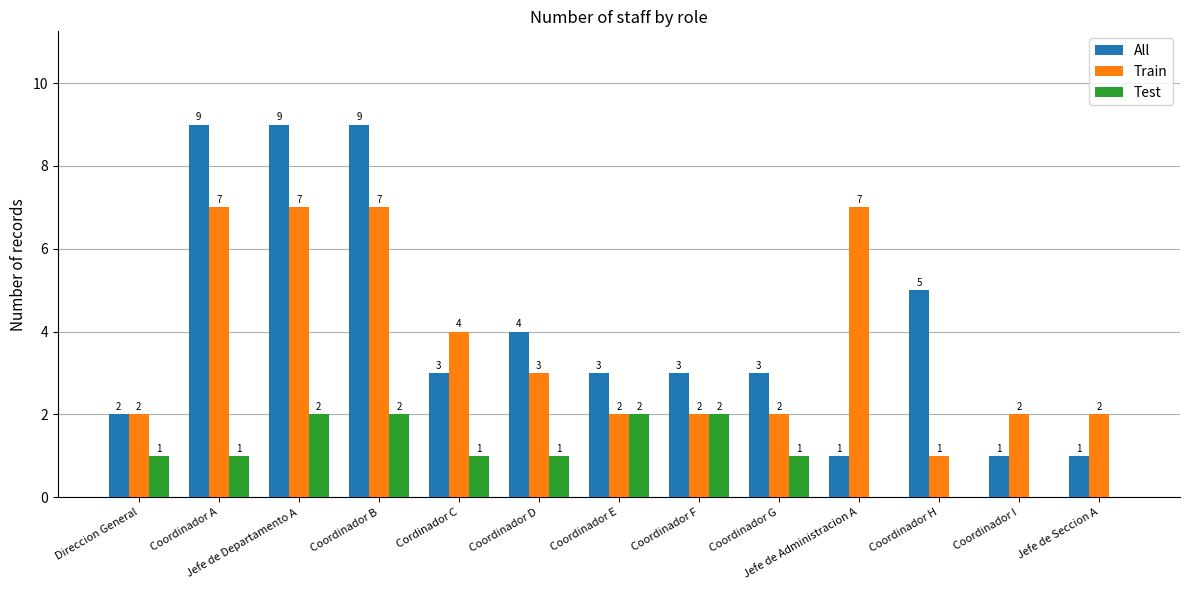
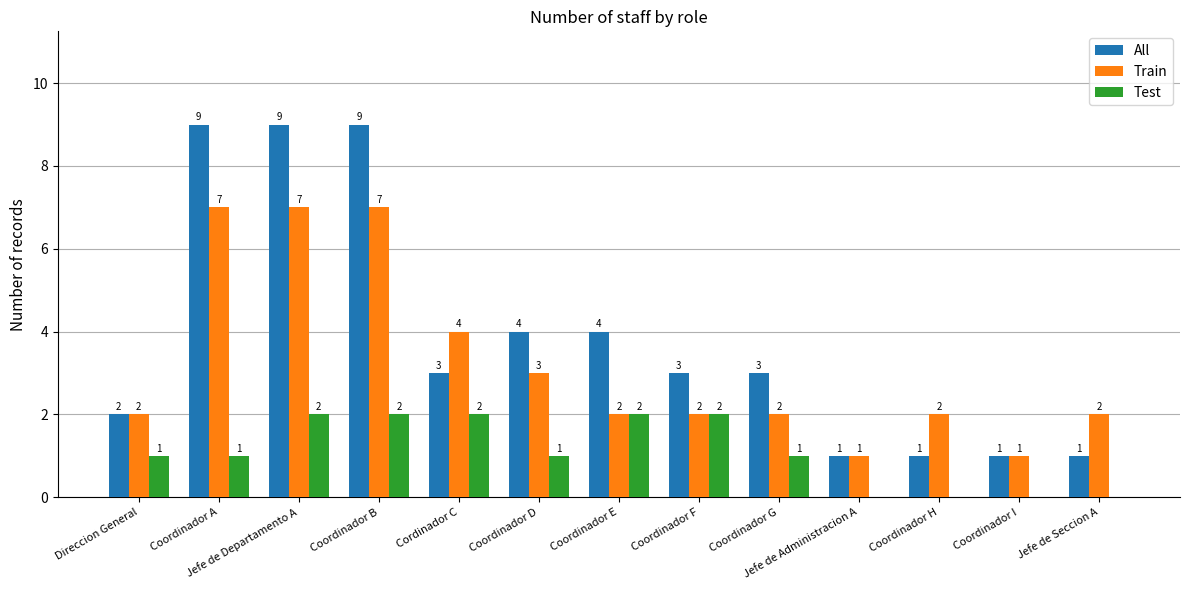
Test, Cordinador C: 1 -> 2
All, Coordinador E: 3 -> 4
Train, Jefe de Administracion A: 7 -> 1
All, Coordinador H: 5 -> 1
Train, Coordinador H: 1 -> 2
Train, Coordinador I: 2 -> 1
